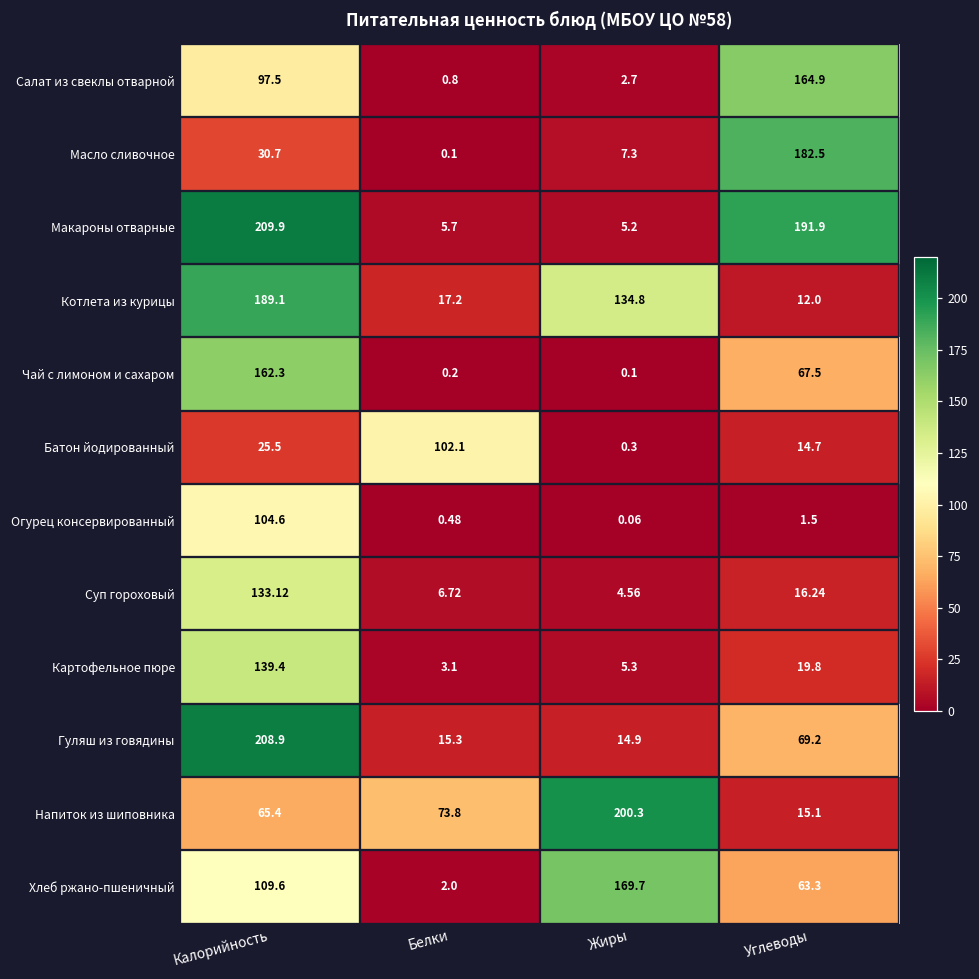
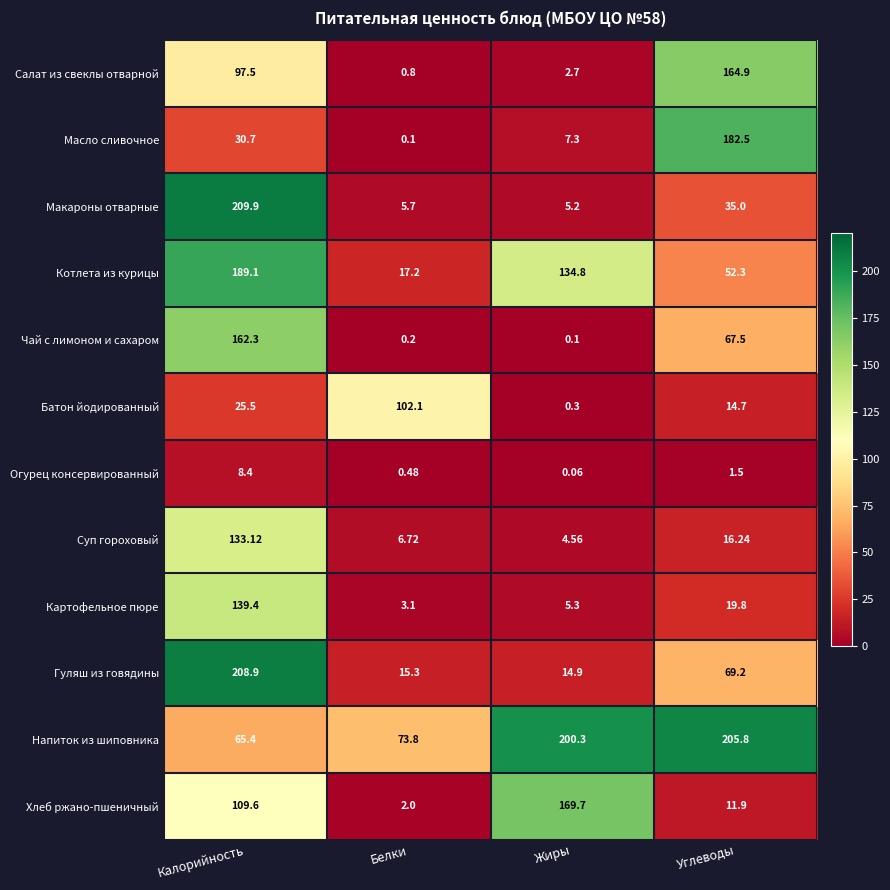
Макароны отварные, Углеводы: 191.9 -> 35.0
Котлета из курицы, Углеводы: 12.0 -> 52.3
Огурец консервированный, Калорийность: 104.6 -> 8.4
Напиток из шиповника, Углеводы: 15.1 -> 205.8
Хлеб ржано-пшеничный, Углеводы: 63.3 -> 11.9
